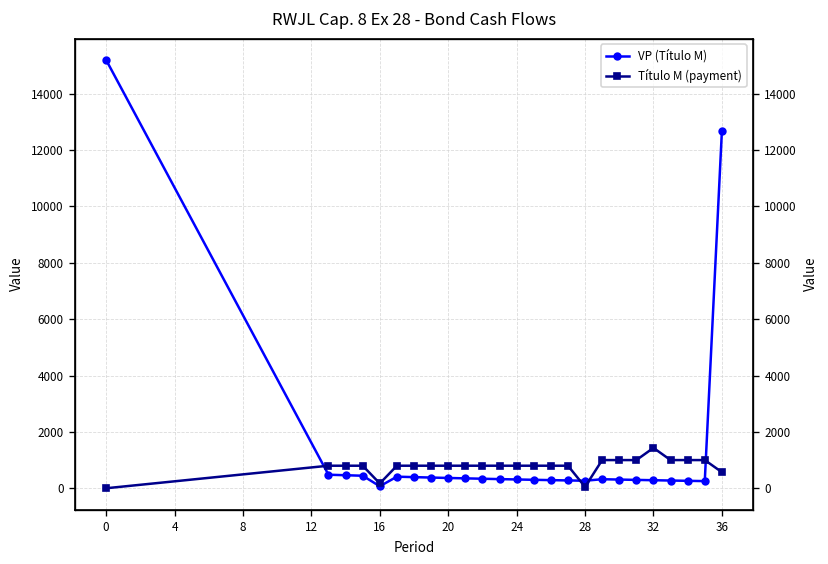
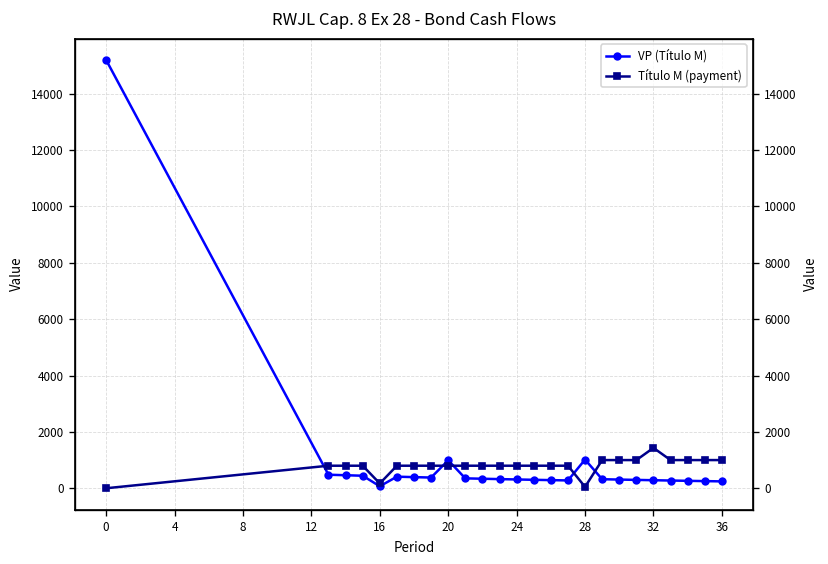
VP (Título M), 20: 400 -> 1000
VP (Título M), 28: 300 -> 1000
VP (Título M), 36: 12700 -> 200
Título M (payment), 36: 600 -> 1000
